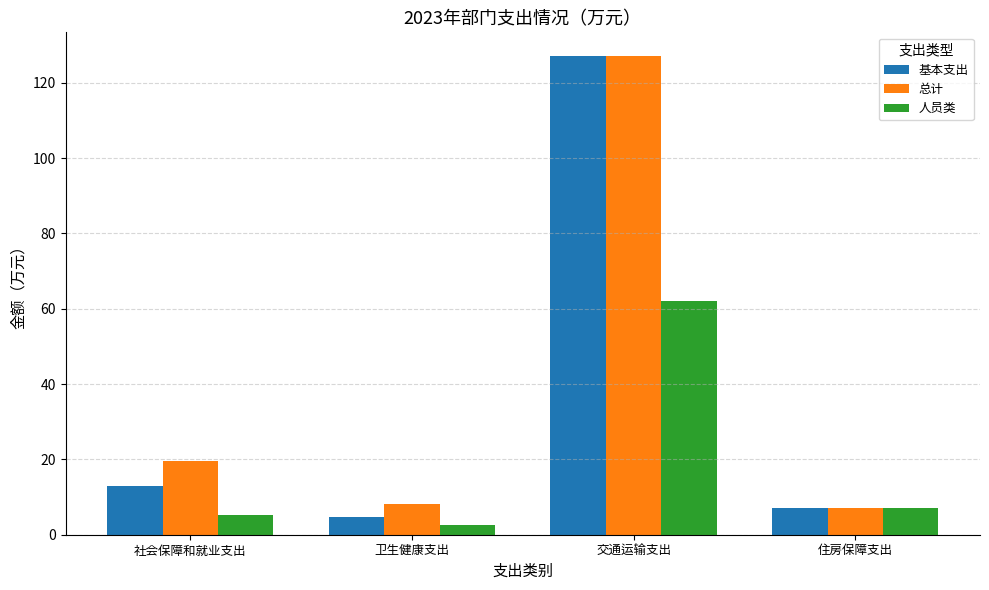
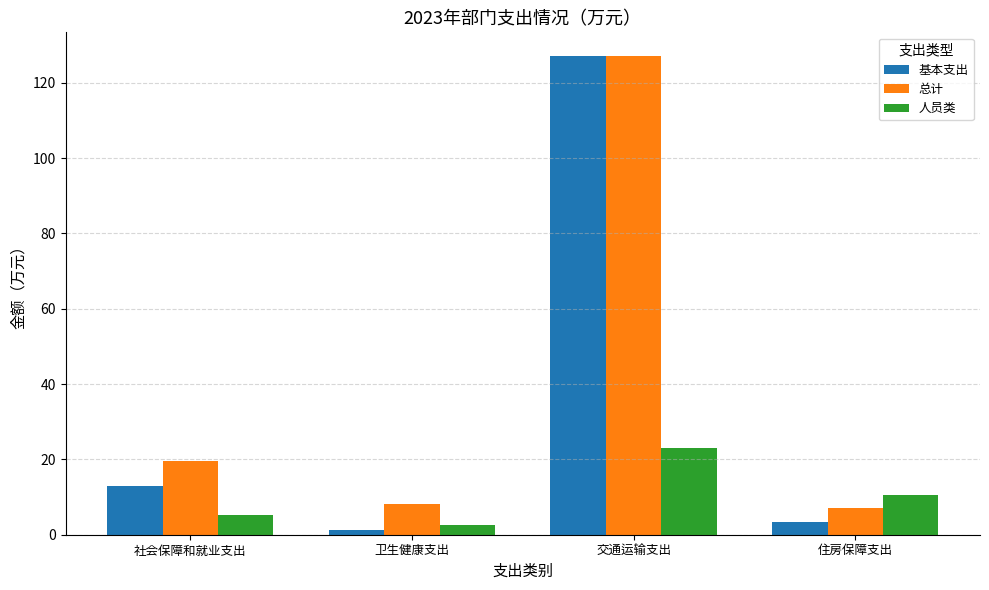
基本支出, 卫生健康支出: 5 -> 1
人员类, 交通运输支出: 62 -> 23
基本支出, 住房保障支出: 7 -> 3
人员类, 住房保障支出: 7 -> 11
